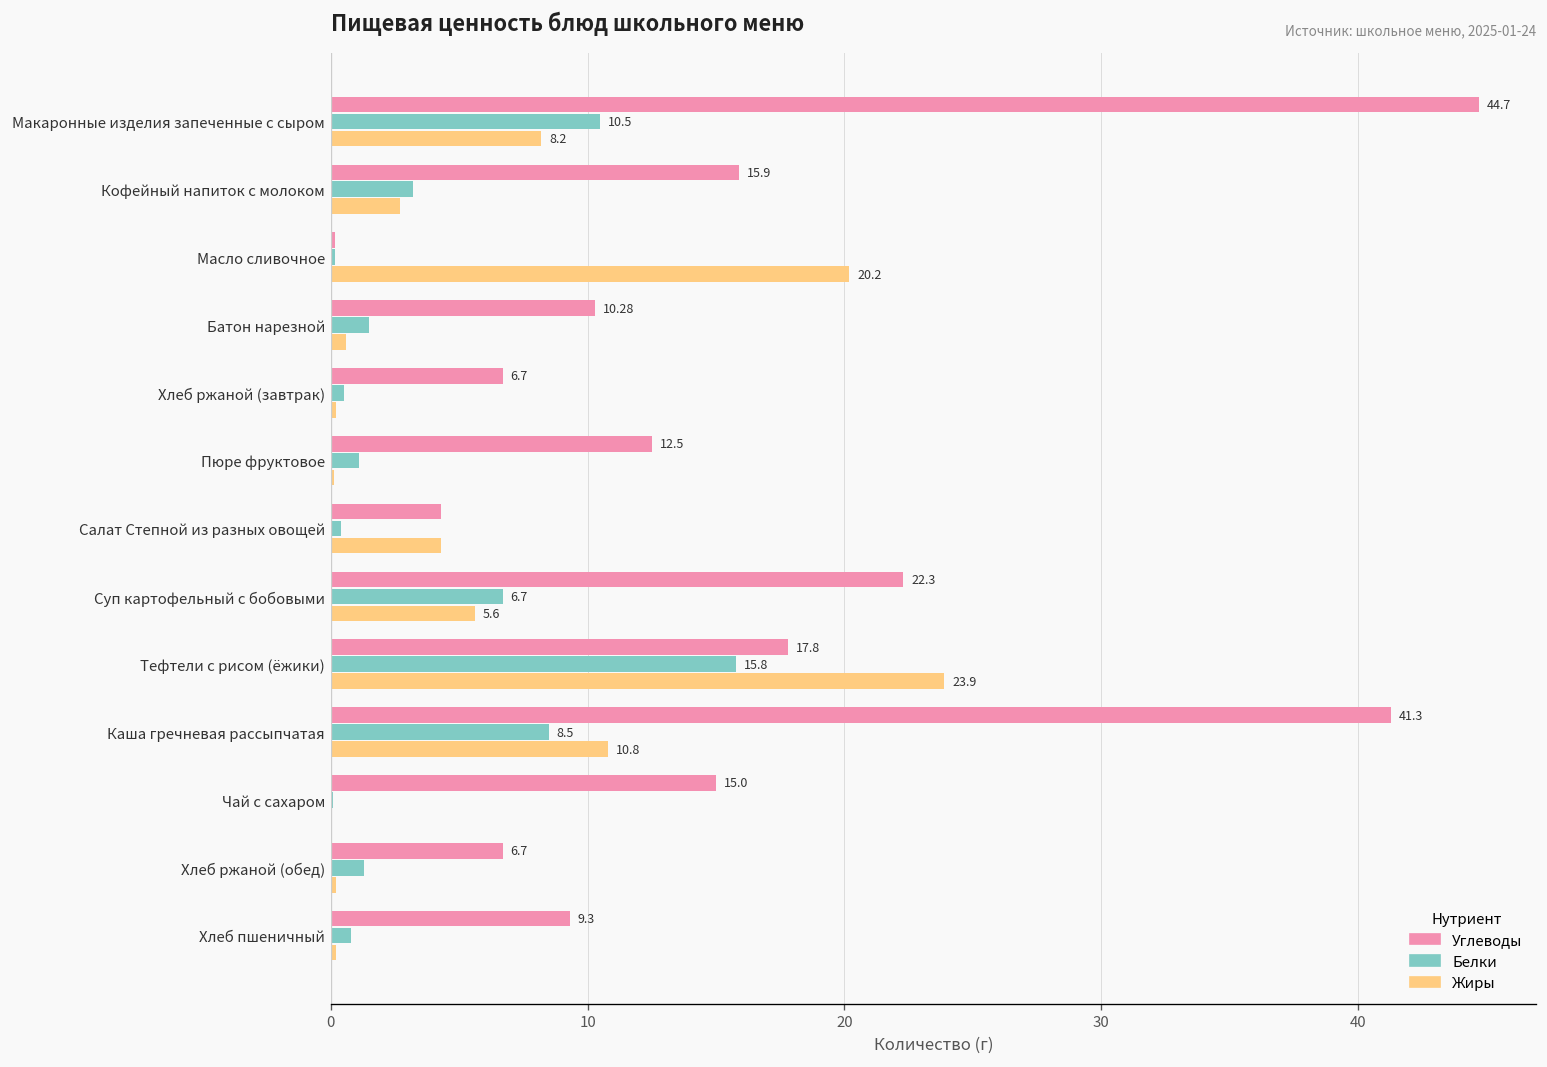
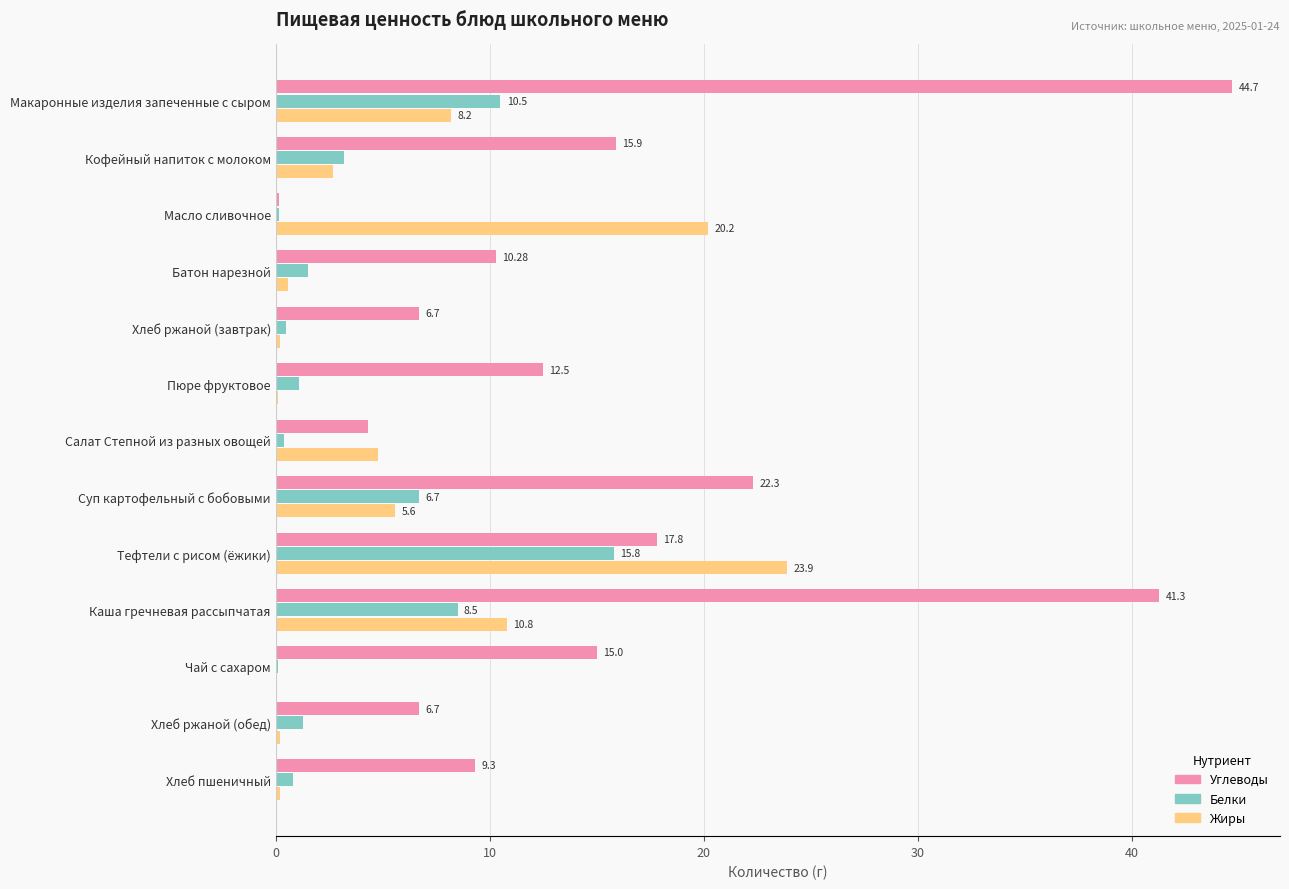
Жиры, Салат Степной из разных овощей: 4.3 -> 4.8
